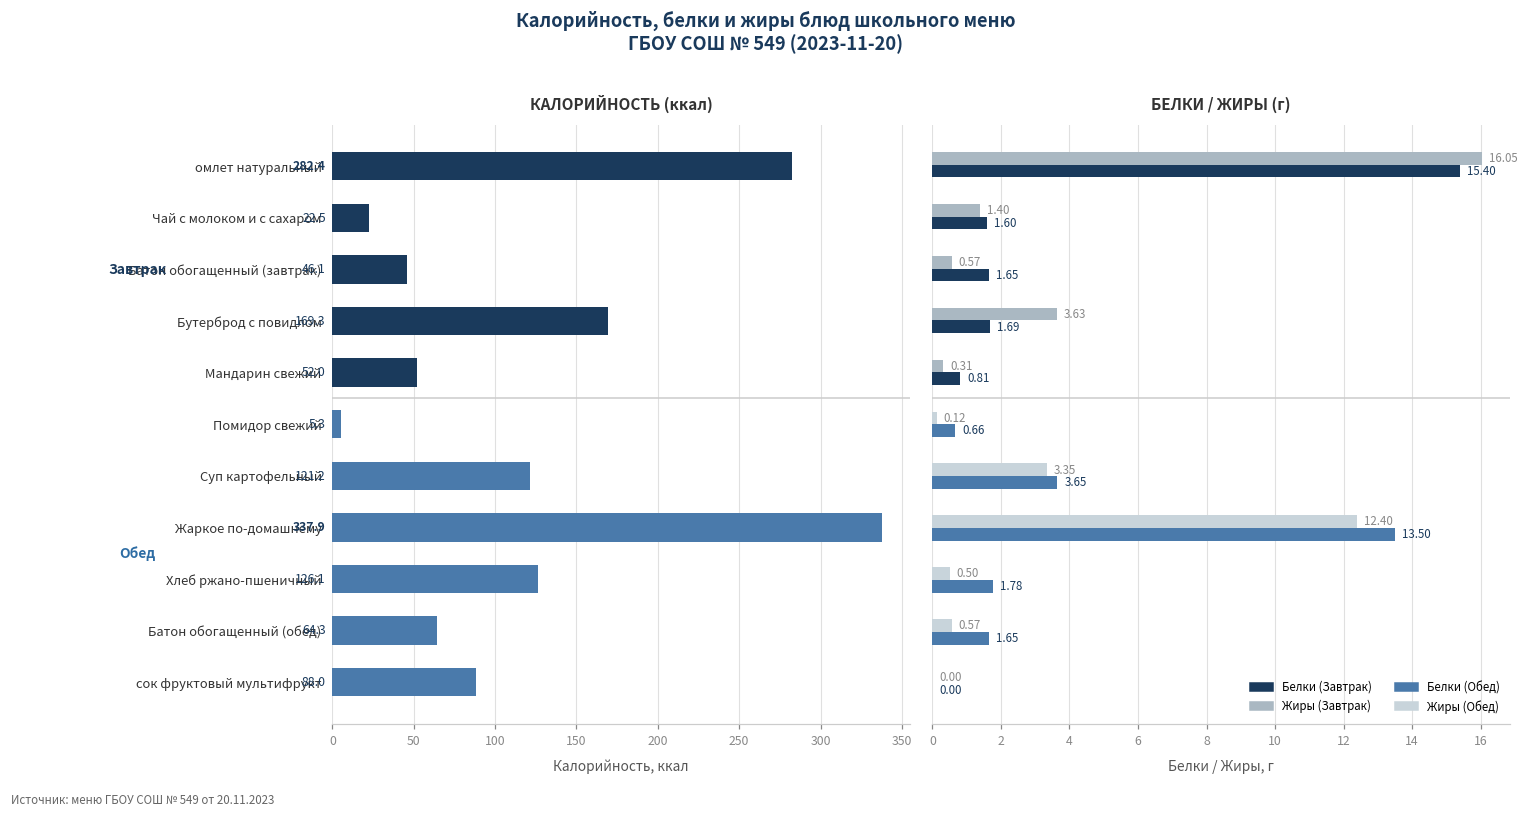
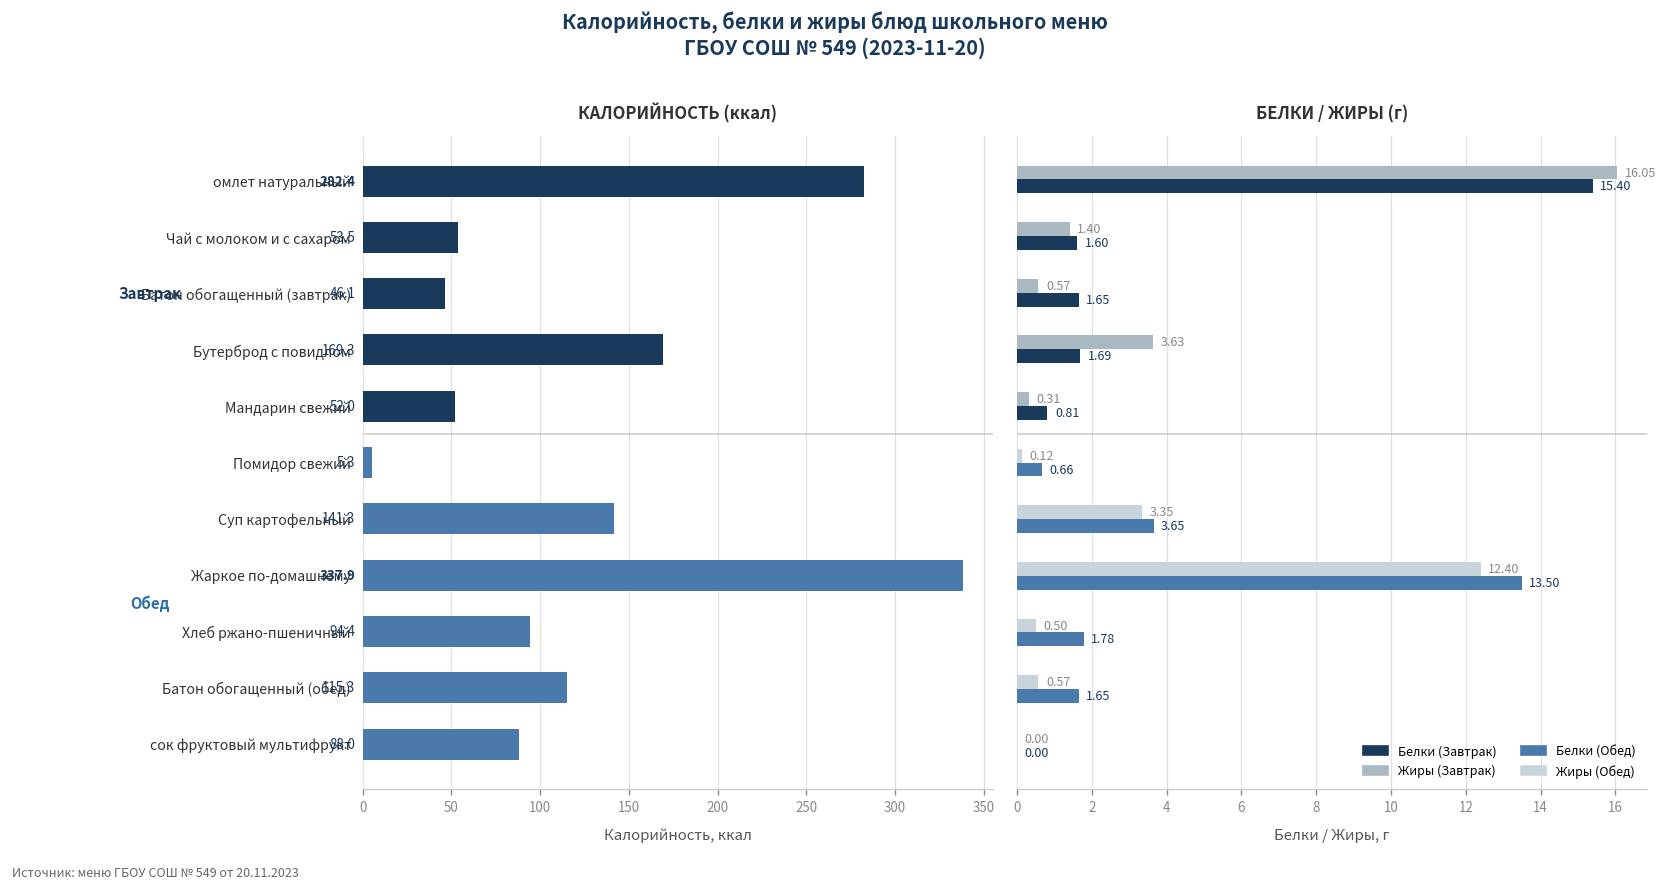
КАЛОРИЙНОСТЬ (ккал), Чай с молоком и с сахаром: 22.5 -> 53.5
КАЛОРИЙНОСТЬ (ккал), Суп картофельный: 121.2 -> 141.3
КАЛОРИЙНОСТЬ (ккал), Хлеб ржано-пшеничный: 126.1 -> 94.4
КАЛОРИЙНОСТЬ (ккал), Батон обогащенный (обед): 64.3 -> 115.3
